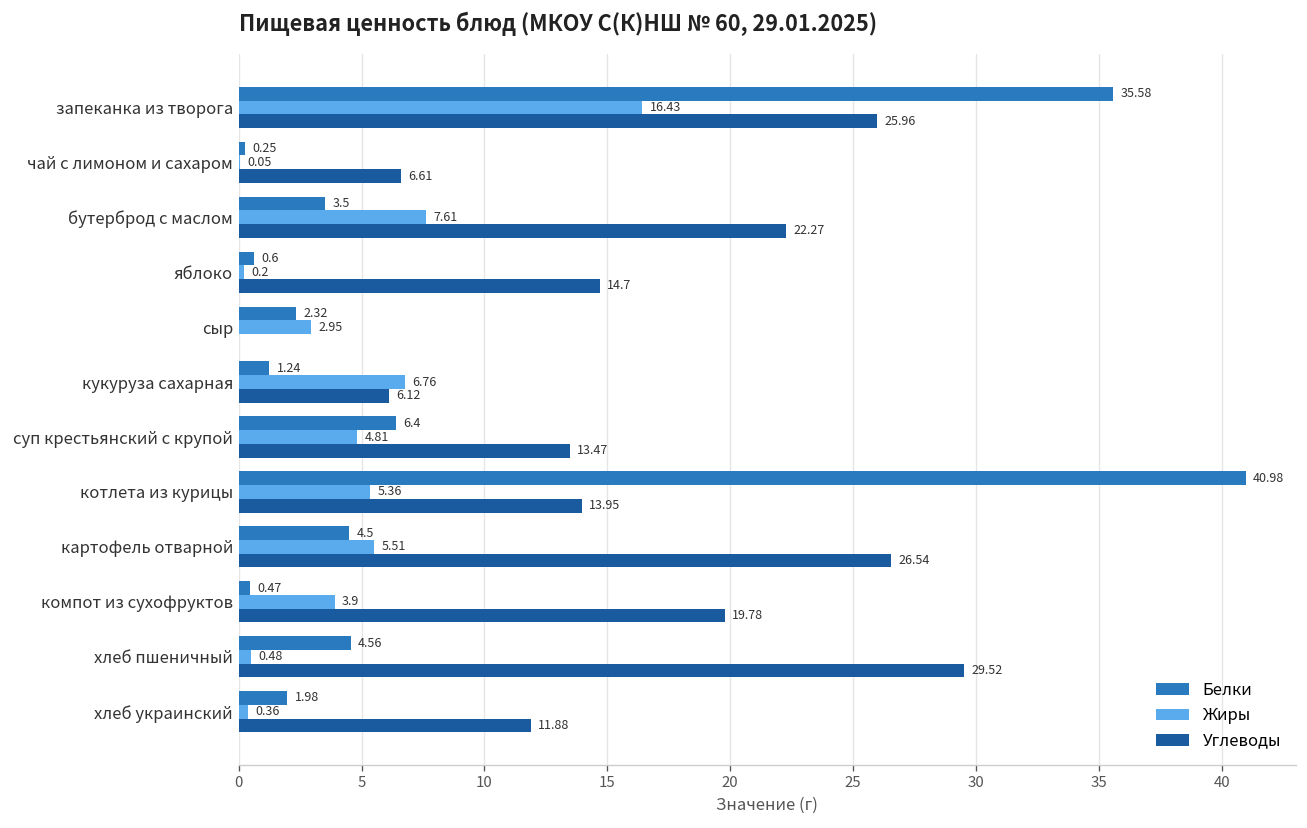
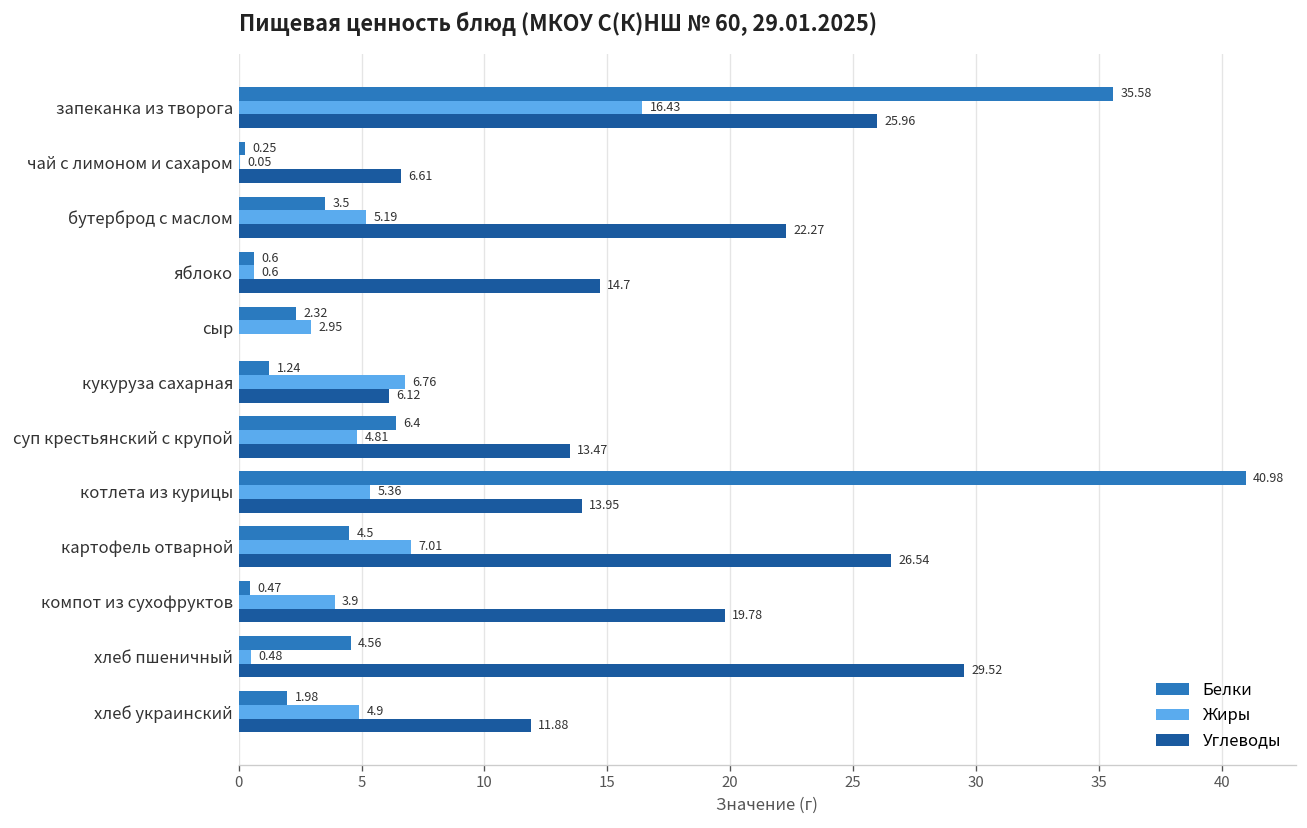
Жиры, бутерброд с маслом: 7.61 -> 5.19
Жиры, яблоко: 0.2 -> 0.6
Жиры, картофель отварной: 5.51 -> 7.01
Жиры, хлеб украинский: 0.36 -> 4.9
